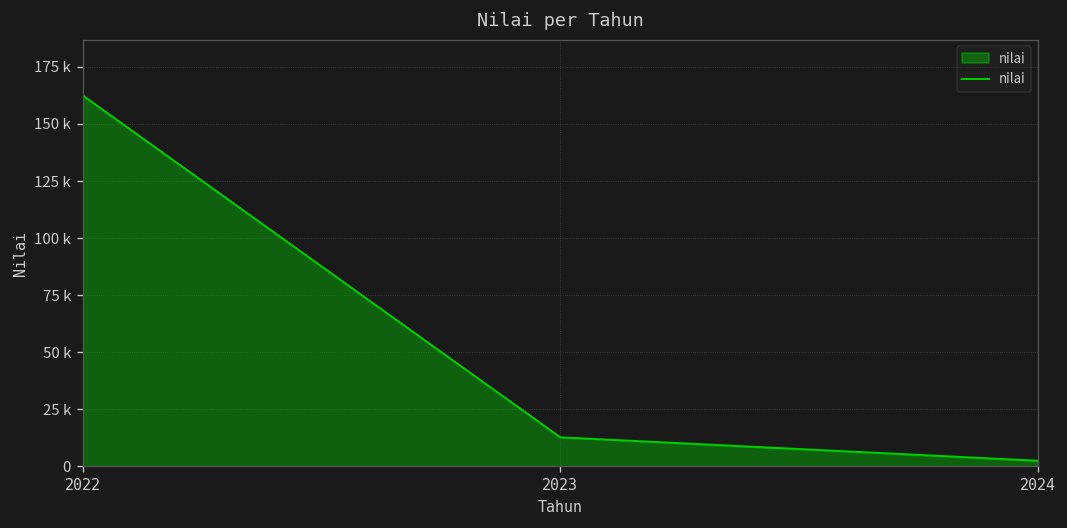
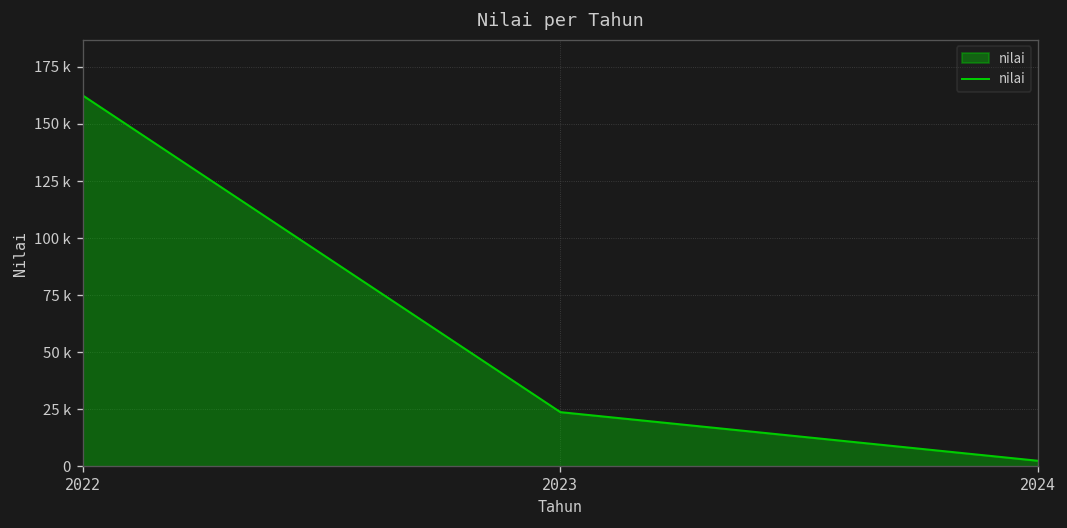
2023: 13000 -> 24000
